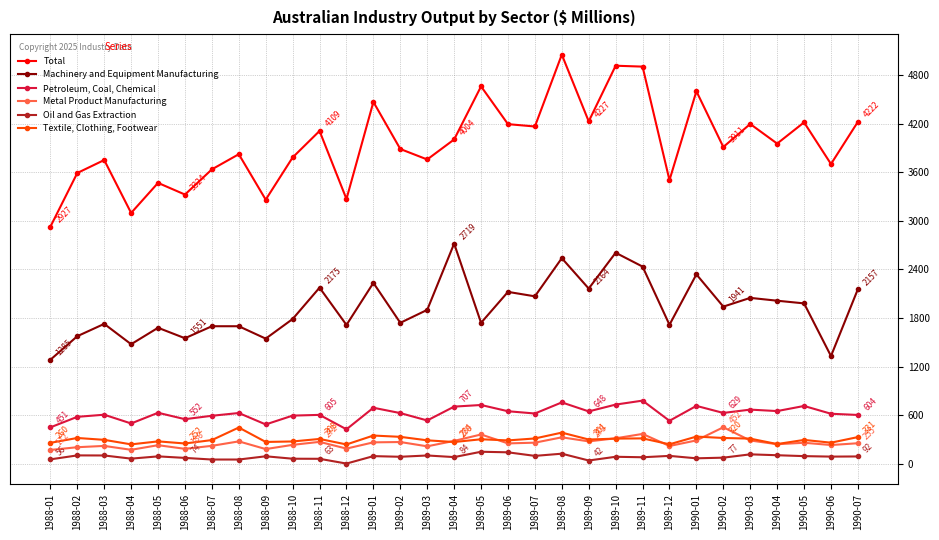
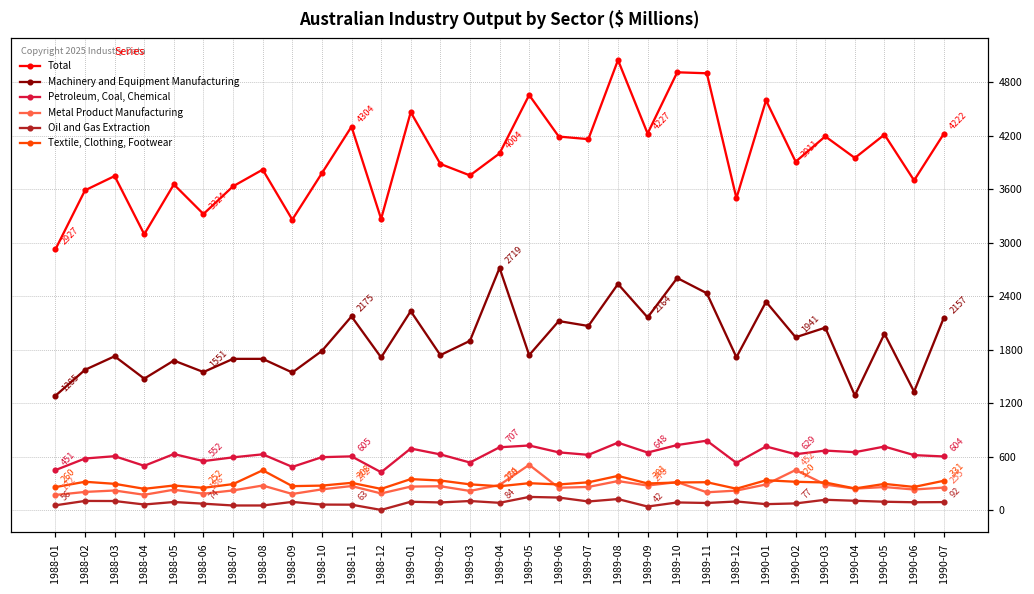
Total, 1988-05: 3500 -> 3700
Total, 1988-11: 4109 -> 4304
Metal Product Manufacturing, 1989-05: 400 -> 500
Metal Product Manufacturing, 1989-11: 400 -> 200
Machinery and Equipment Manufacturing, 1990-04: 2000 -> 1300
